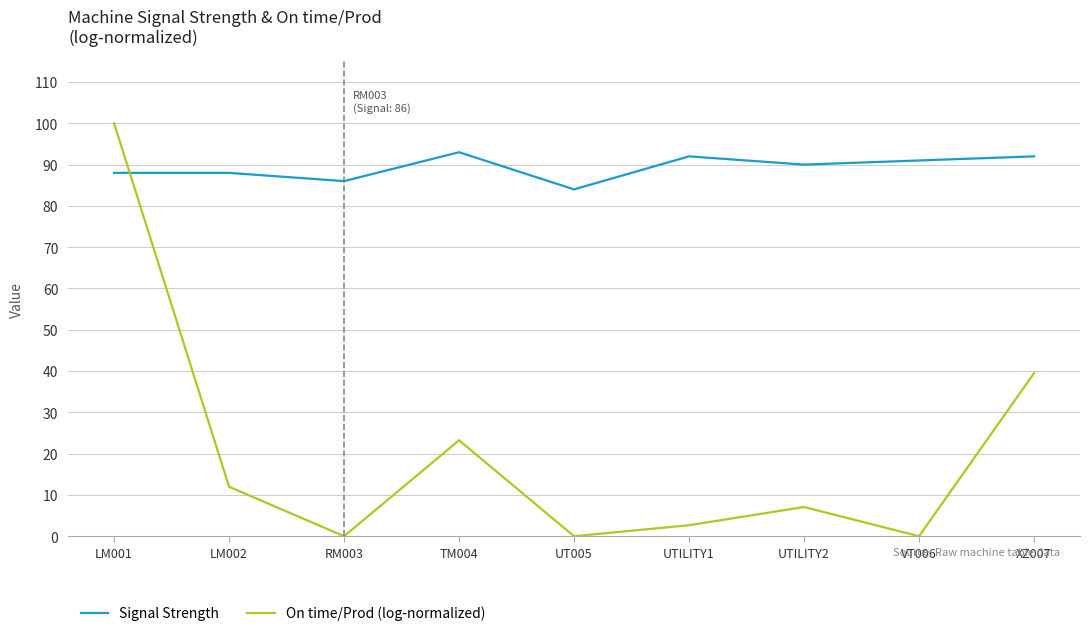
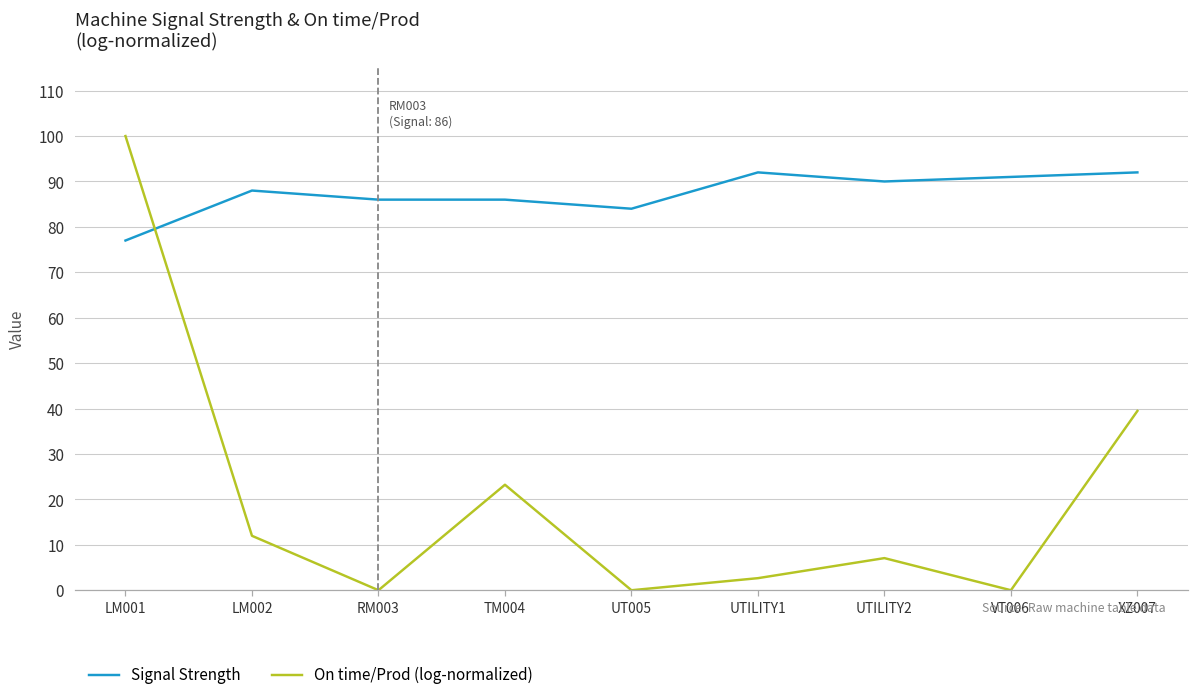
Signal Strength, LM001: 88 -> 77
Signal Strength, TM004: 93 -> 86
